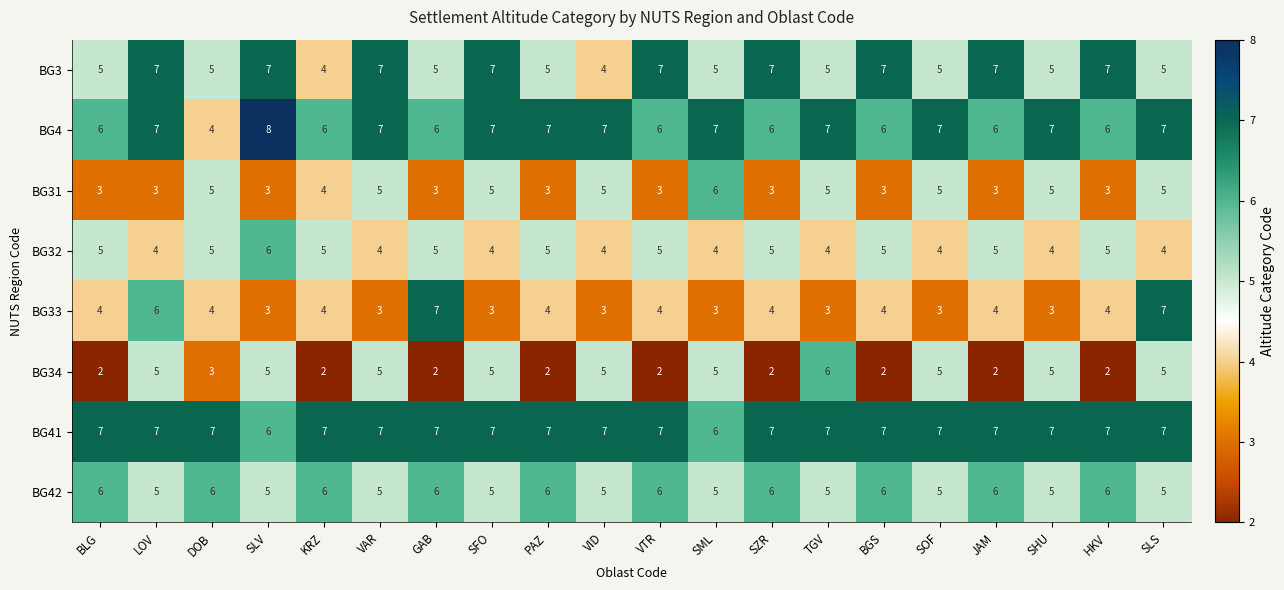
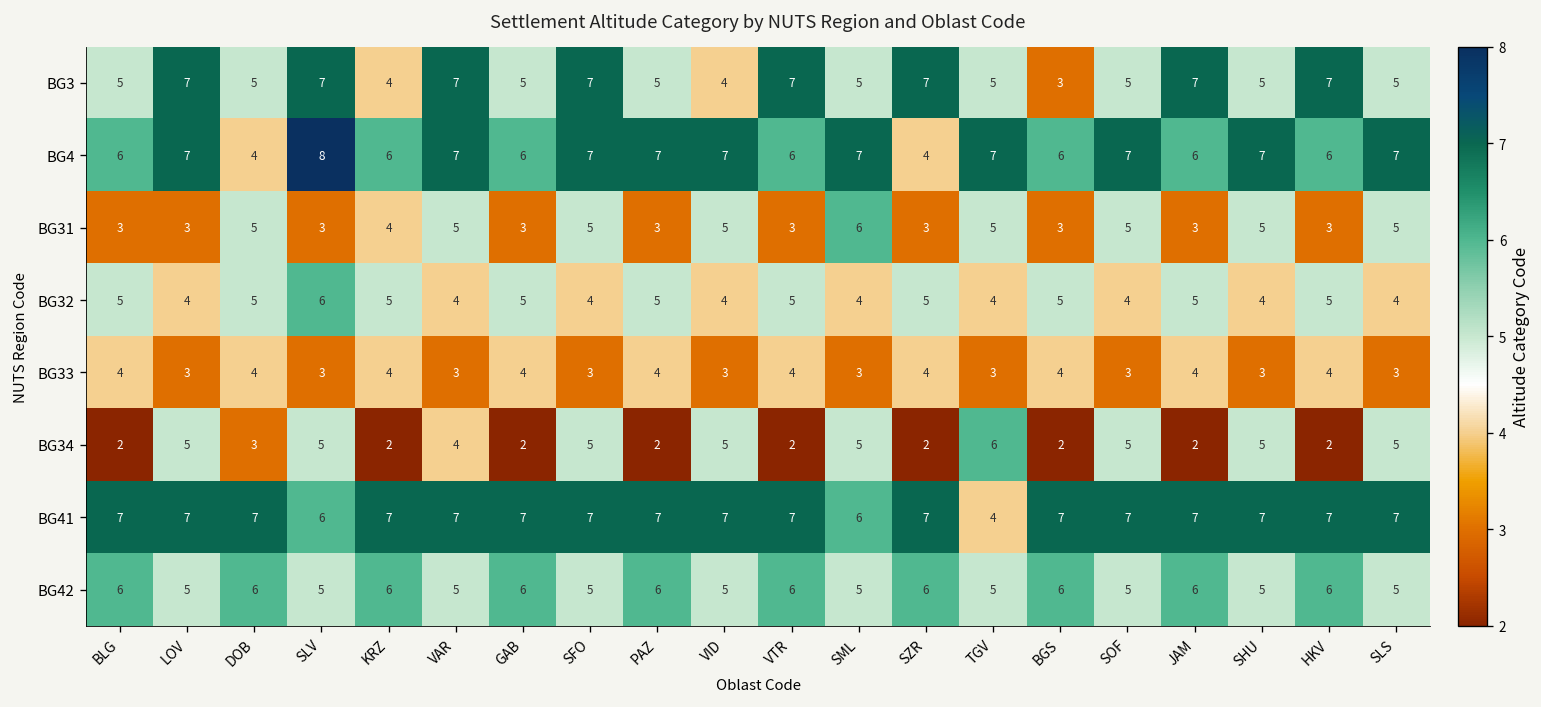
BG3, BGS: 7 -> 3
BG4, SZR: 6 -> 4
BG33, LOV: 6 -> 3
BG33, GAB: 7 -> 4
BG33, SLS: 7 -> 3
BG34, VAR: 5 -> 4
BG41, TGV: 7 -> 4
